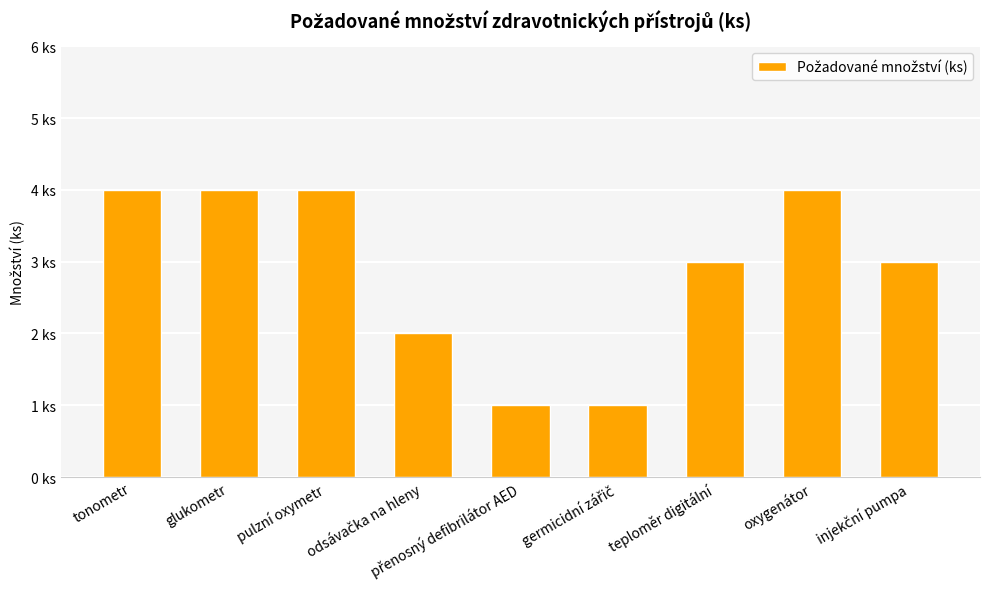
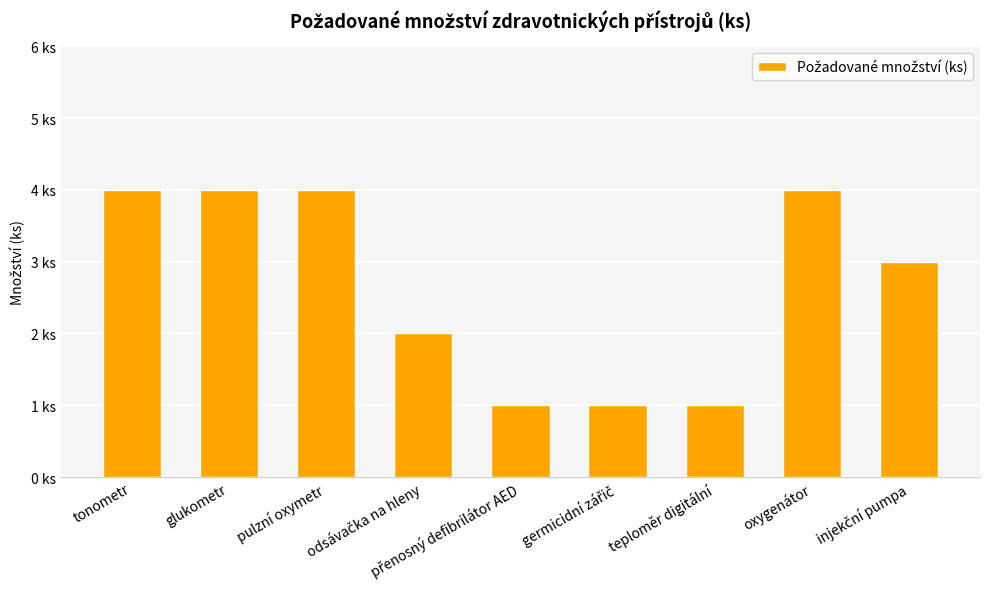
teploměr digitální: 3 ks -> 1 ks
